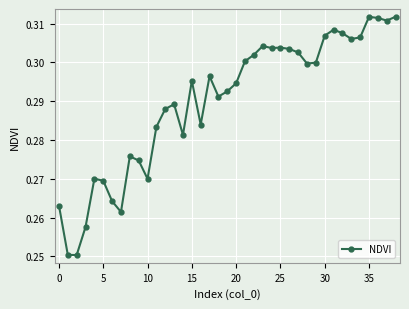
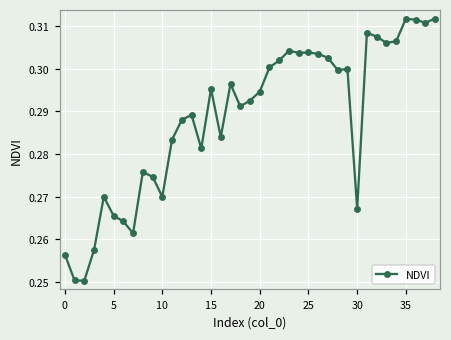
0: 0.263 -> 0.256
5: 0.269 -> 0.266
30: 0.307 -> 0.267
